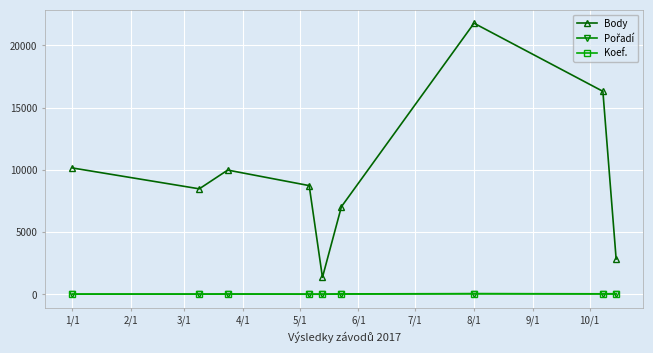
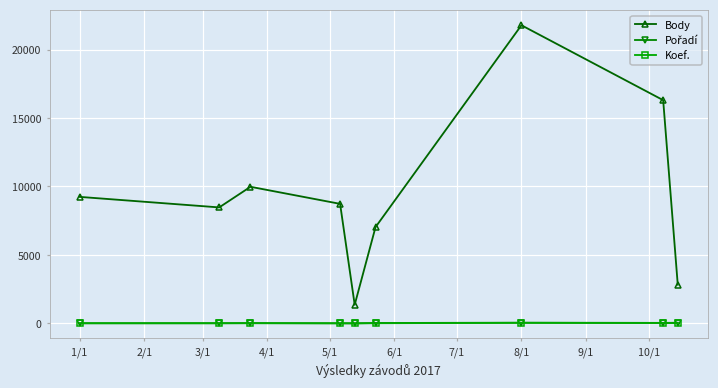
Body, 1/1: 10100 -> 9200
